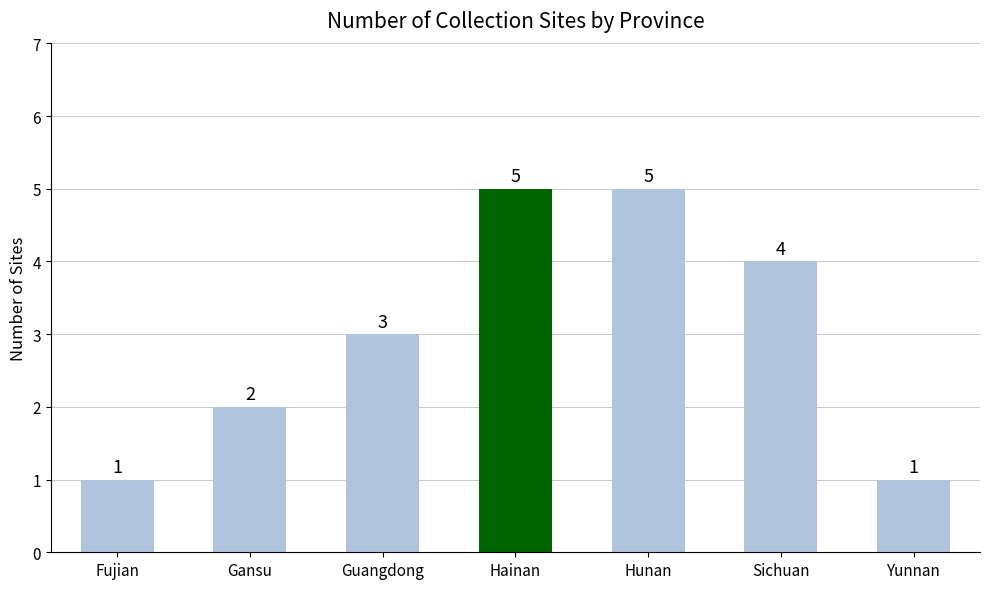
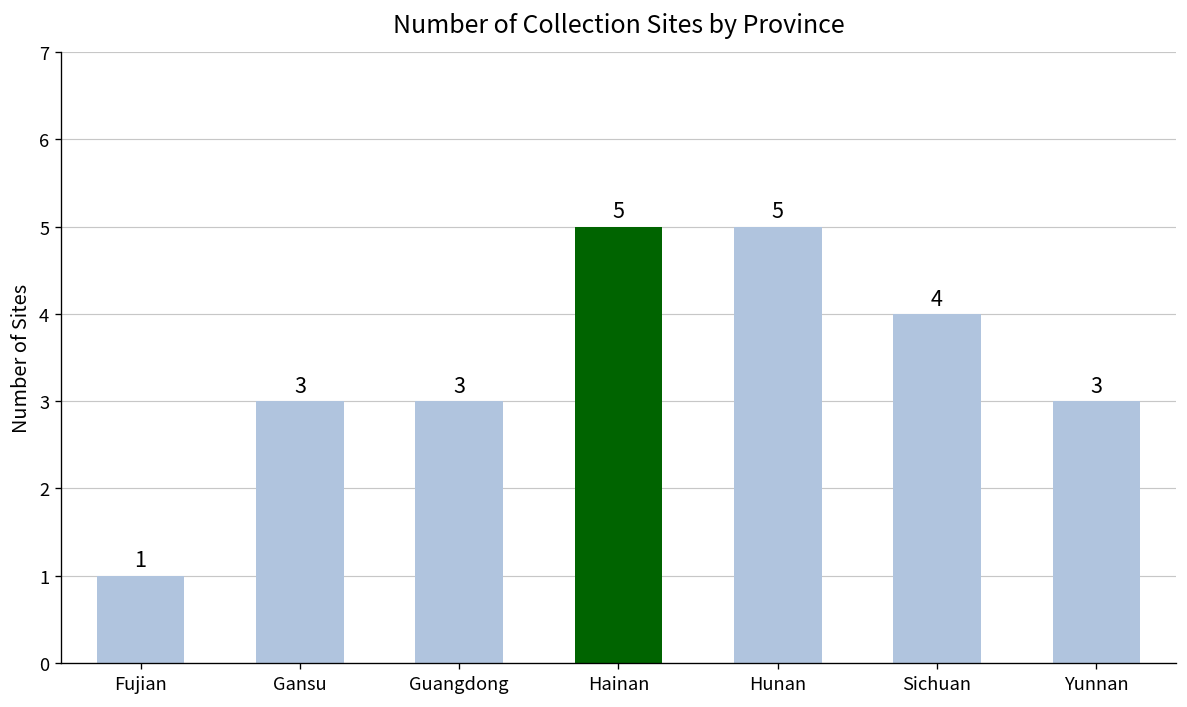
Gansu: 2 -> 3
Yunnan: 1 -> 3
